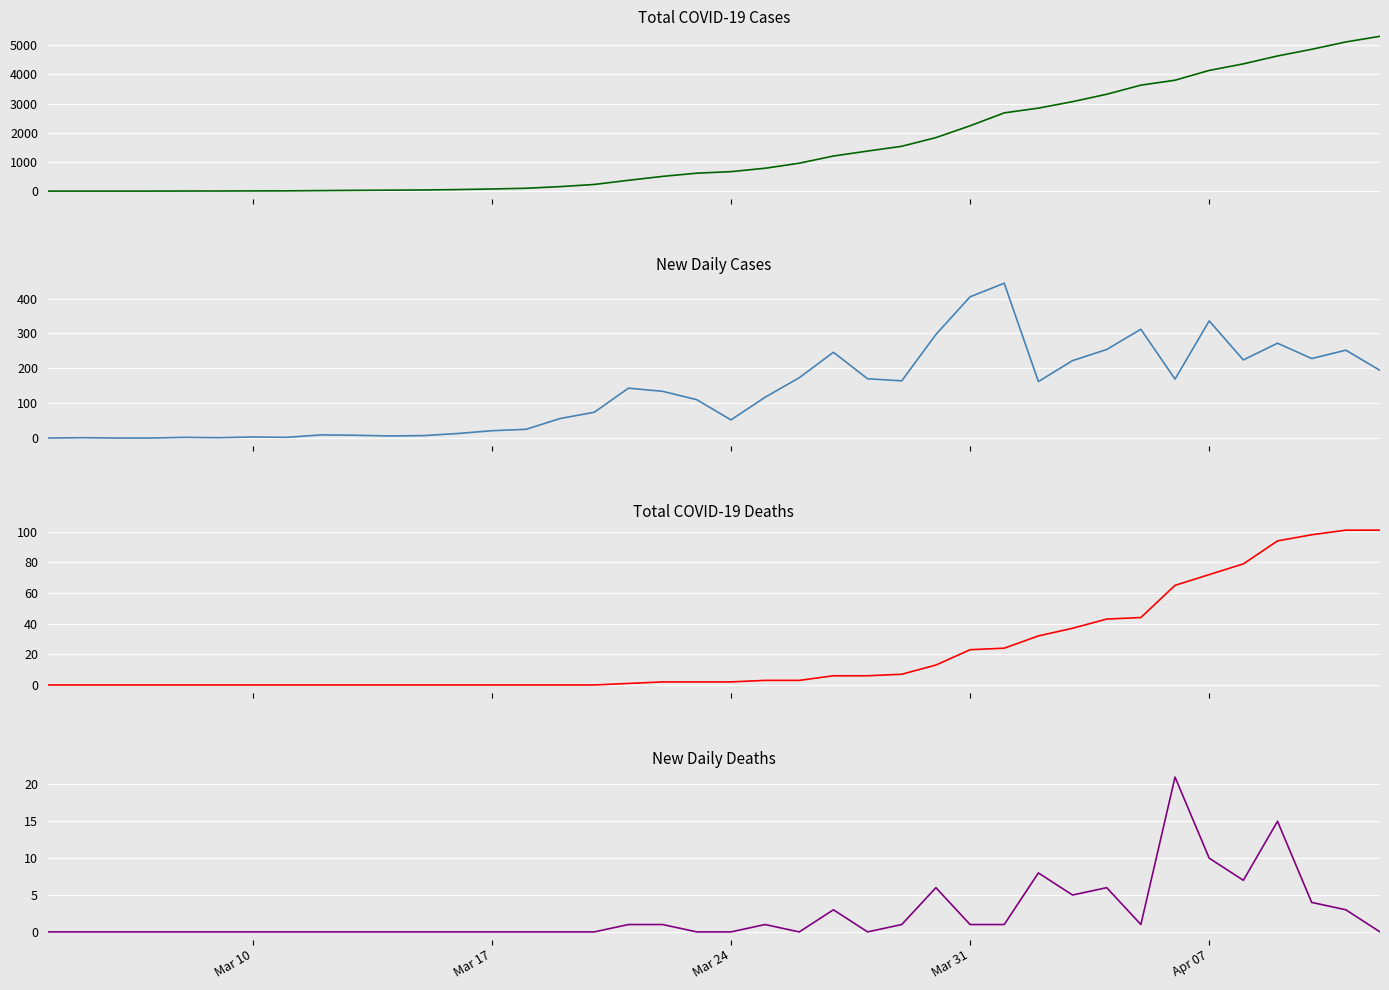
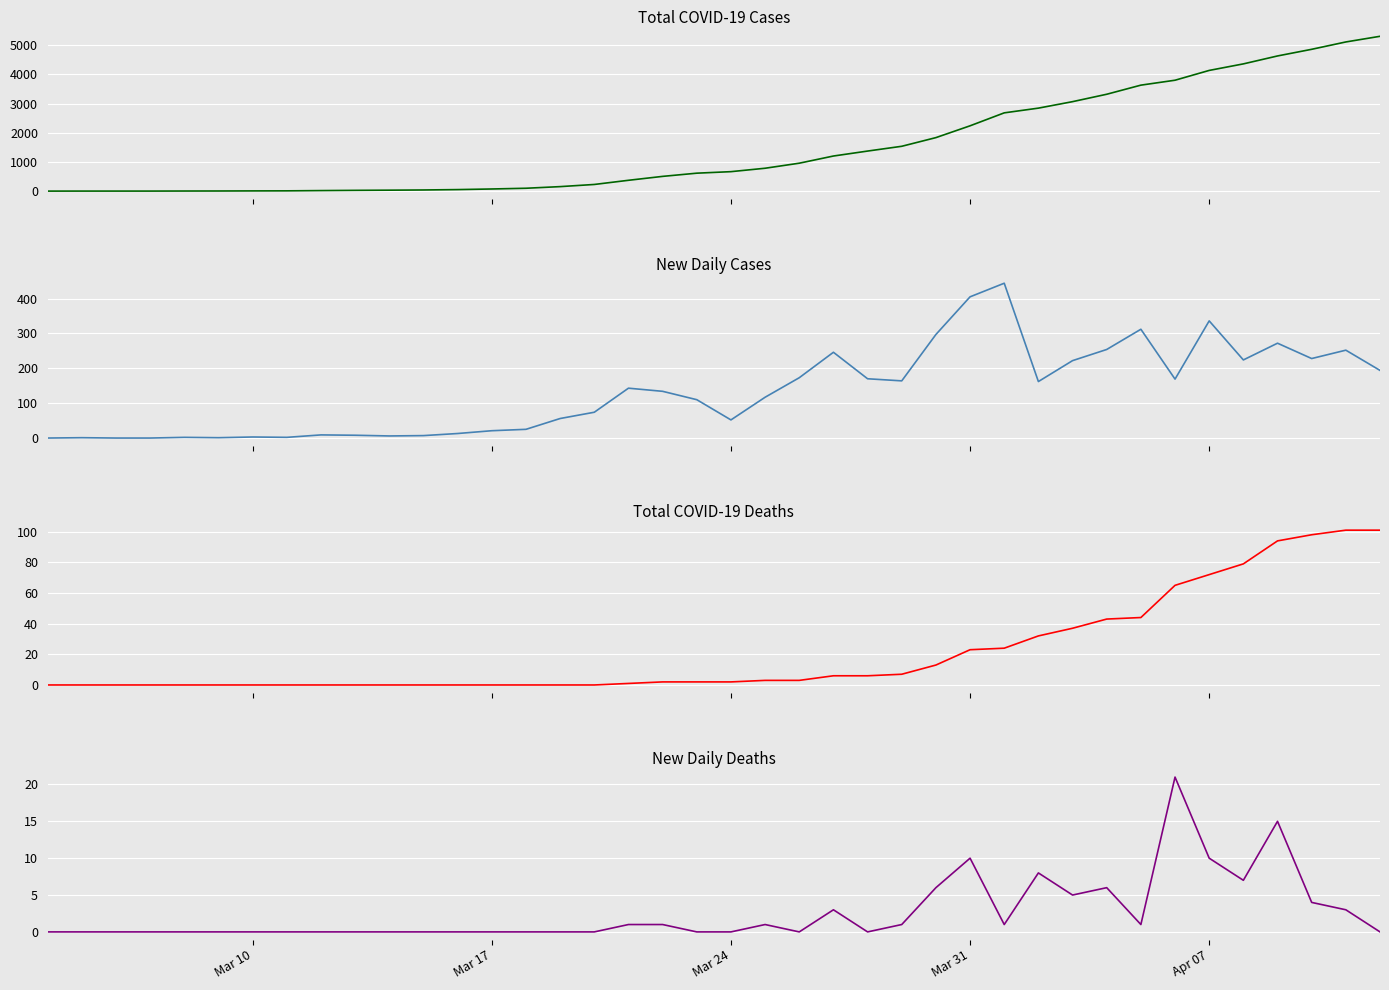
New Daily Deaths, Mar 31: 1 -> 10
